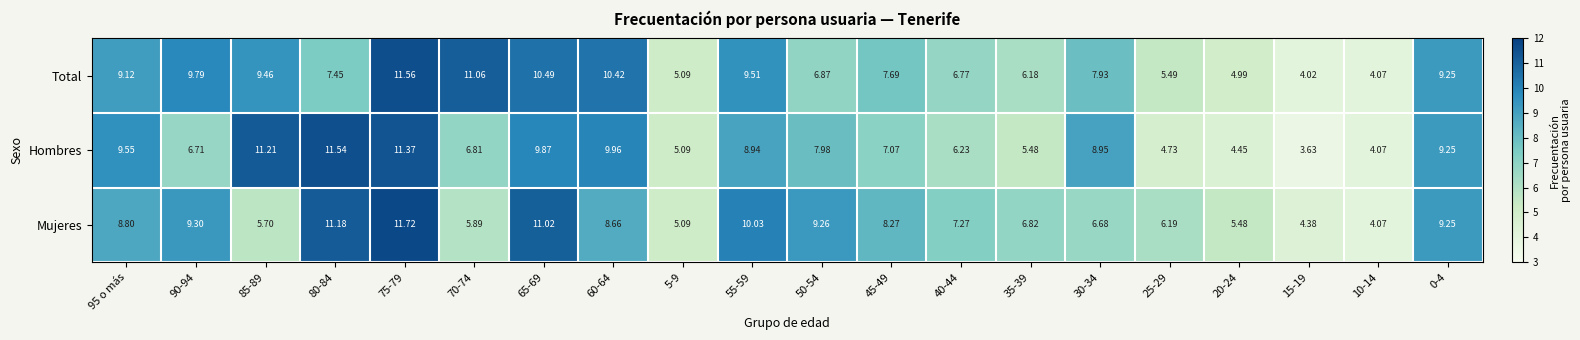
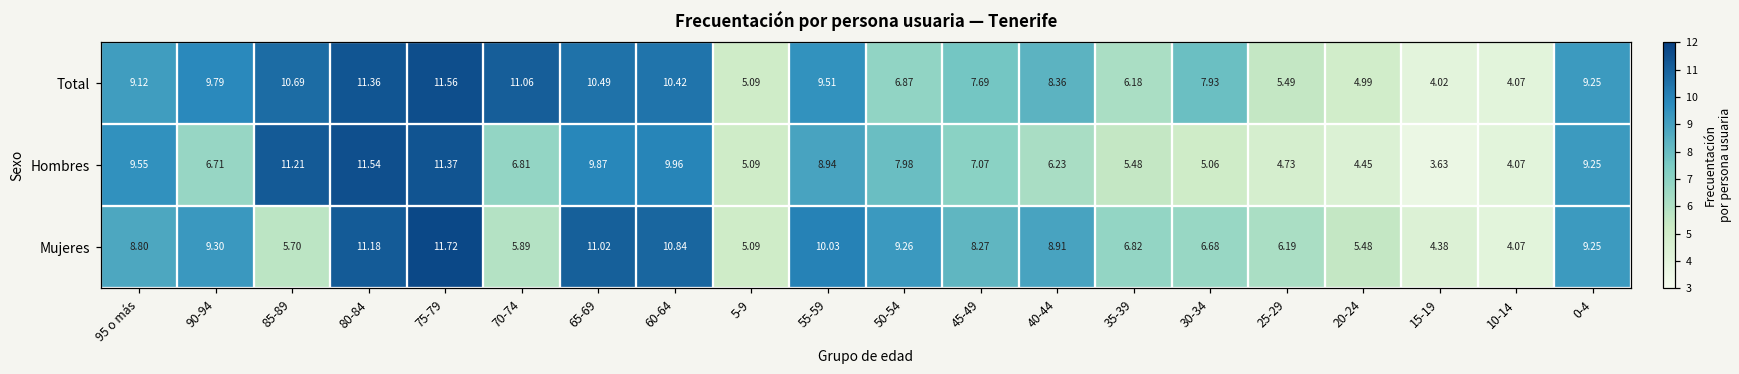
Total, 85-89: 9.46 -> 10.69
Total, 80-84: 7.45 -> 11.36
Total, 40-44: 6.77 -> 8.36
Hombres, 30-34: 8.95 -> 5.06
Mujeres, 60-64: 8.66 -> 10.84
Mujeres, 40-44: 7.27 -> 8.91
